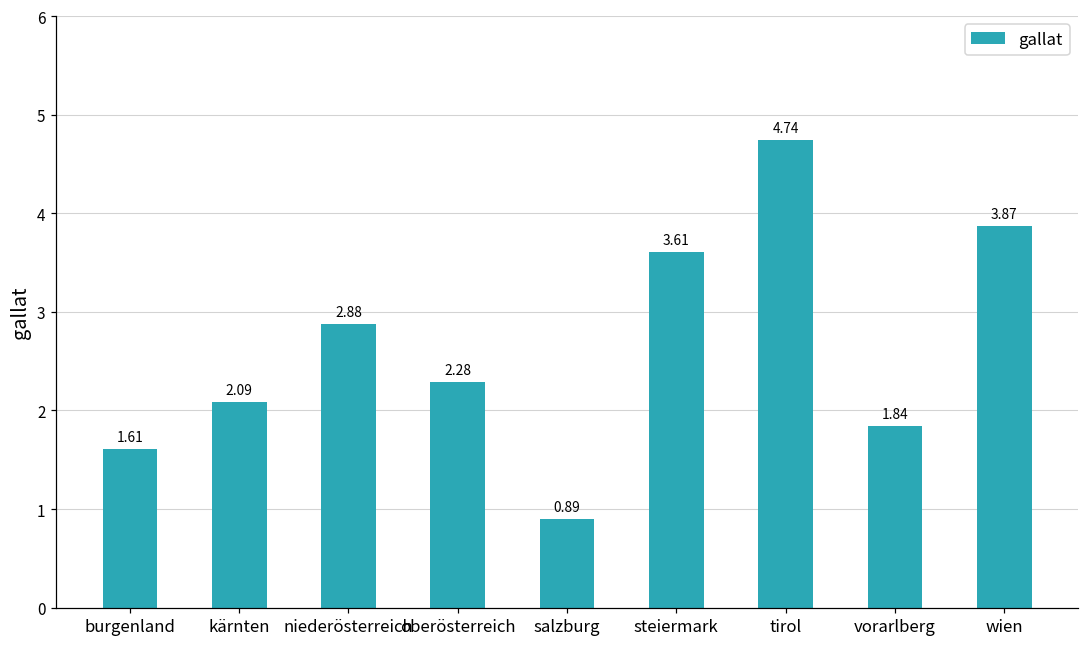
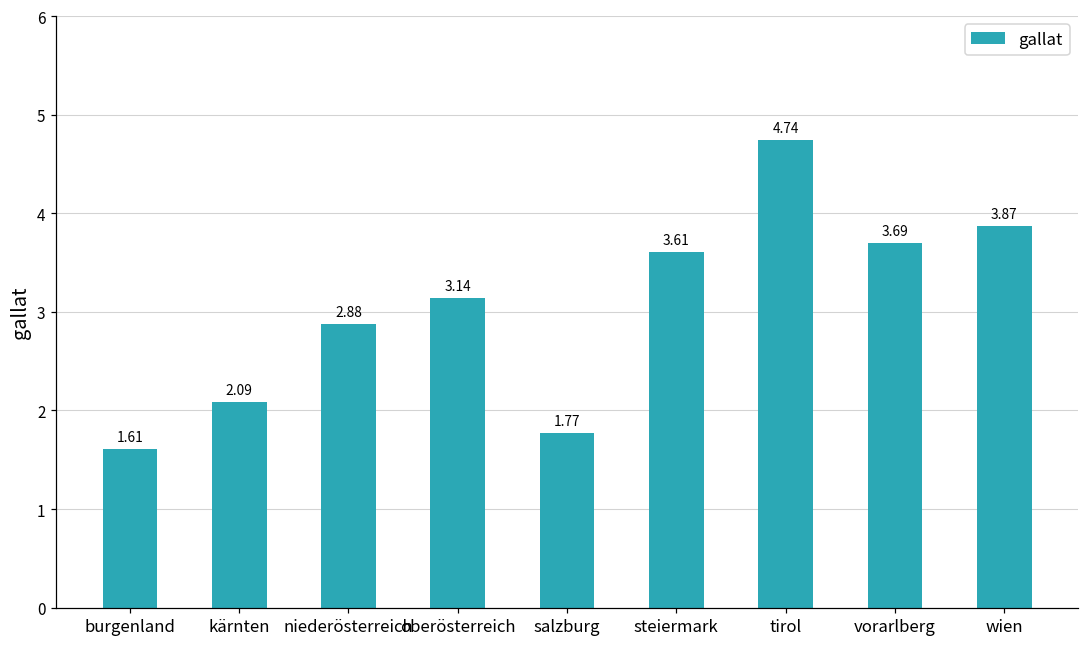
oberösterreich: 2.28 -> 3.14
salzburg: 0.89 -> 1.77
vorarlberg: 1.84 -> 3.69
